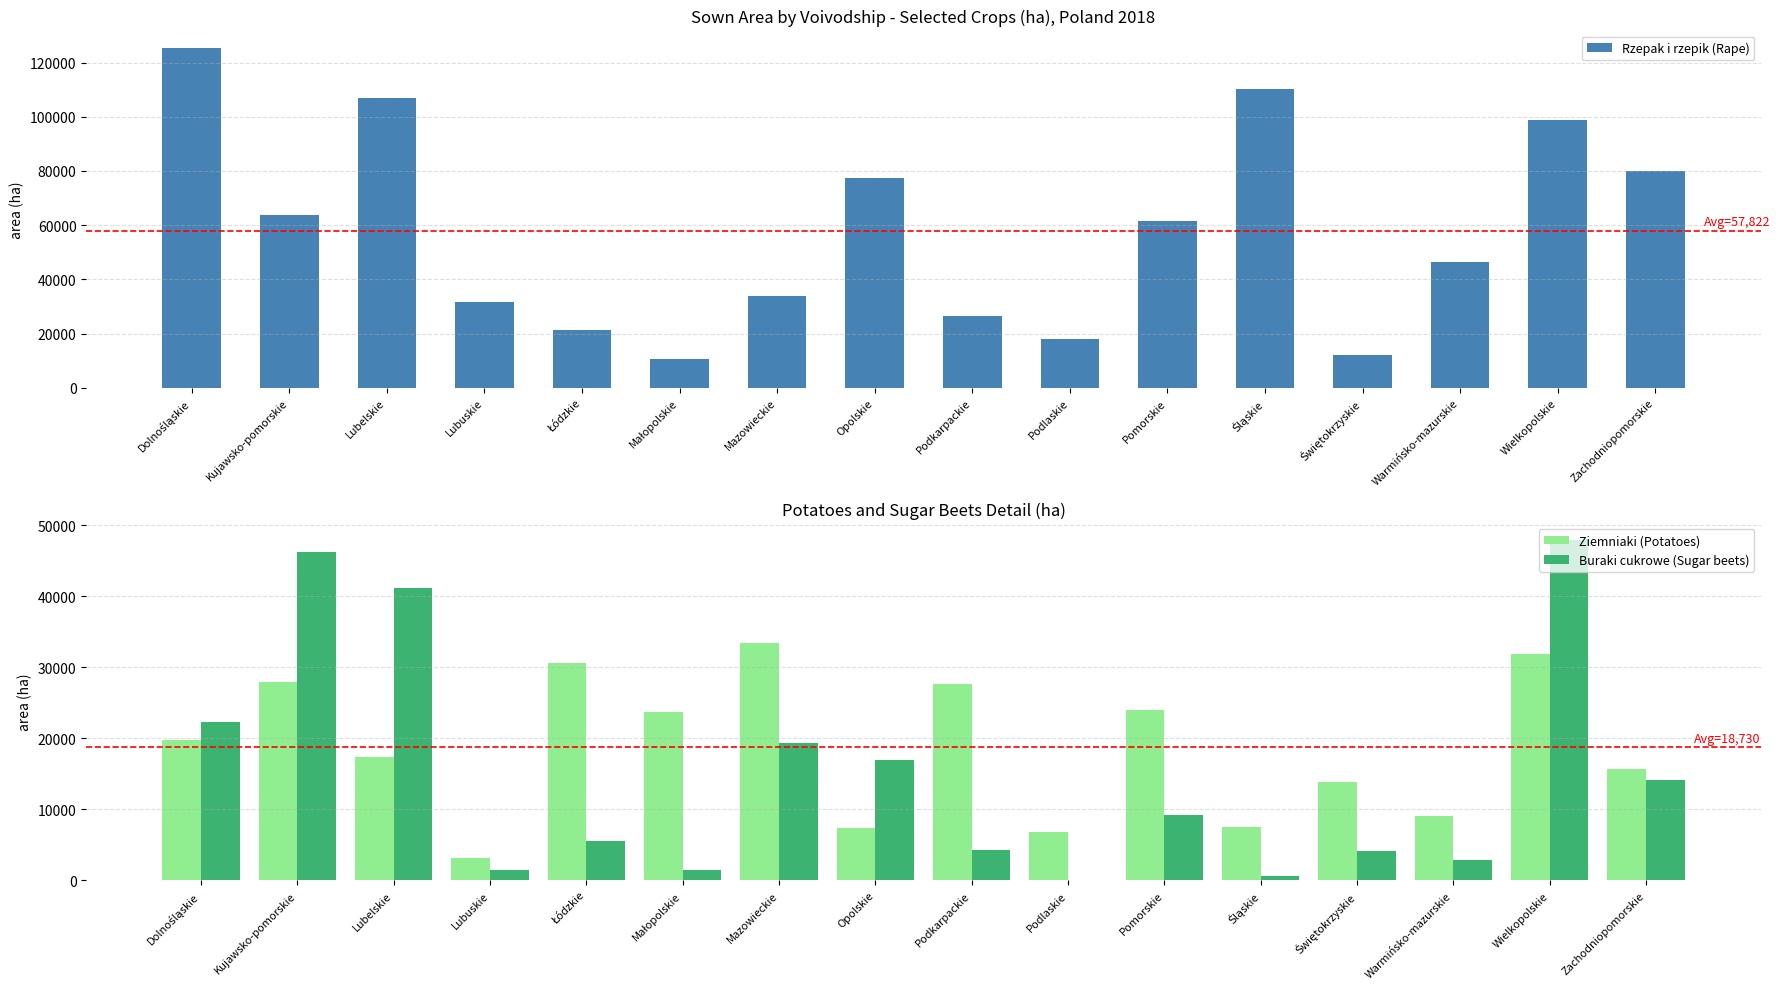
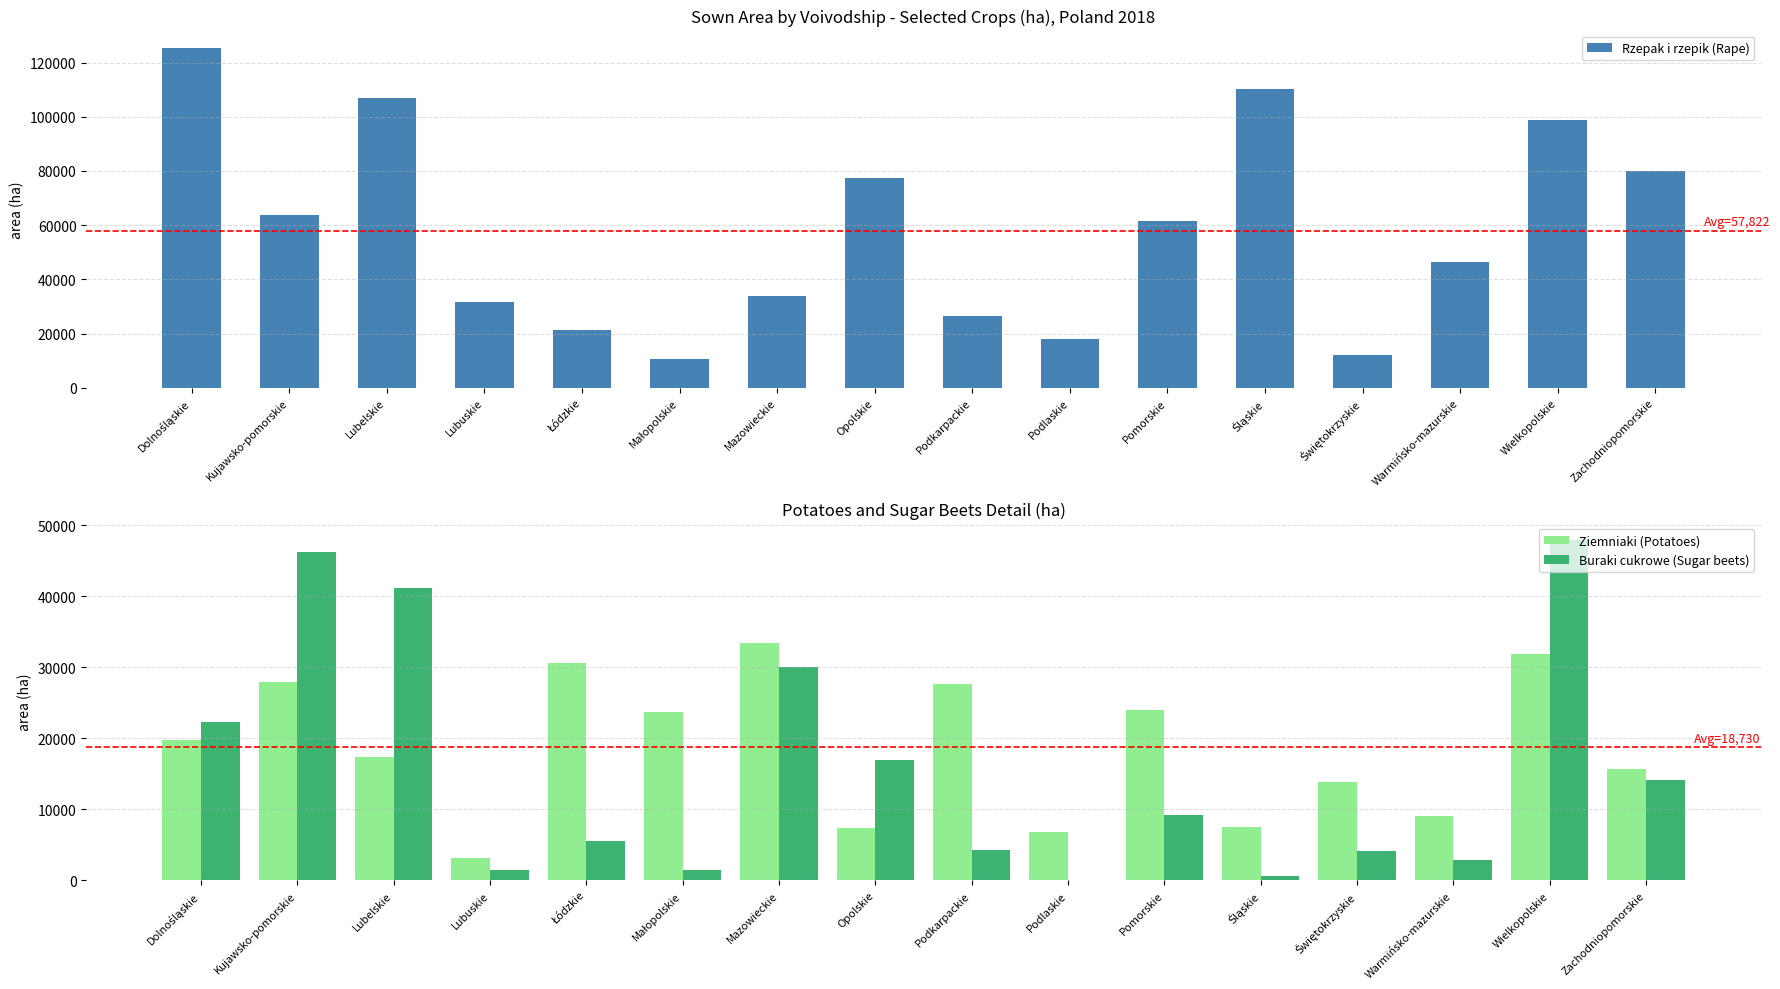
Potatoes and Sugar Beets Detail (ha), Buraki cukrowe (Sugar beets), Mazowieckie: 19000 -> 30000
